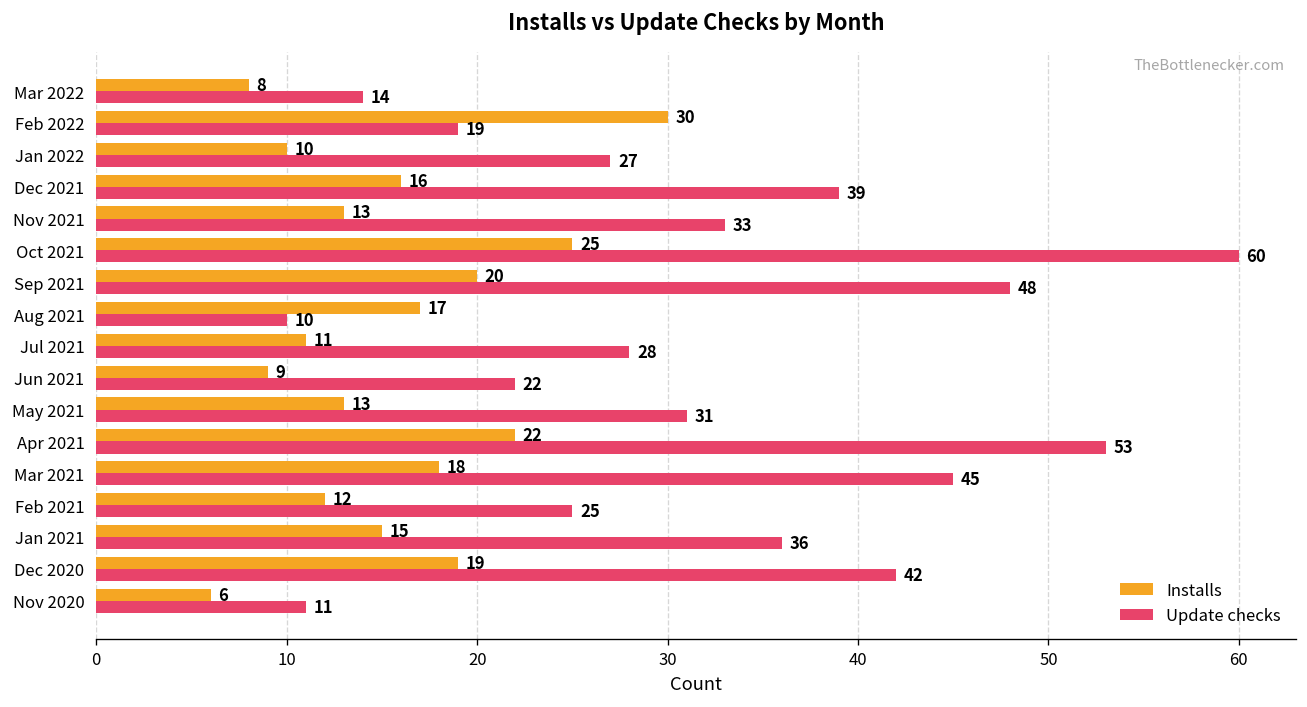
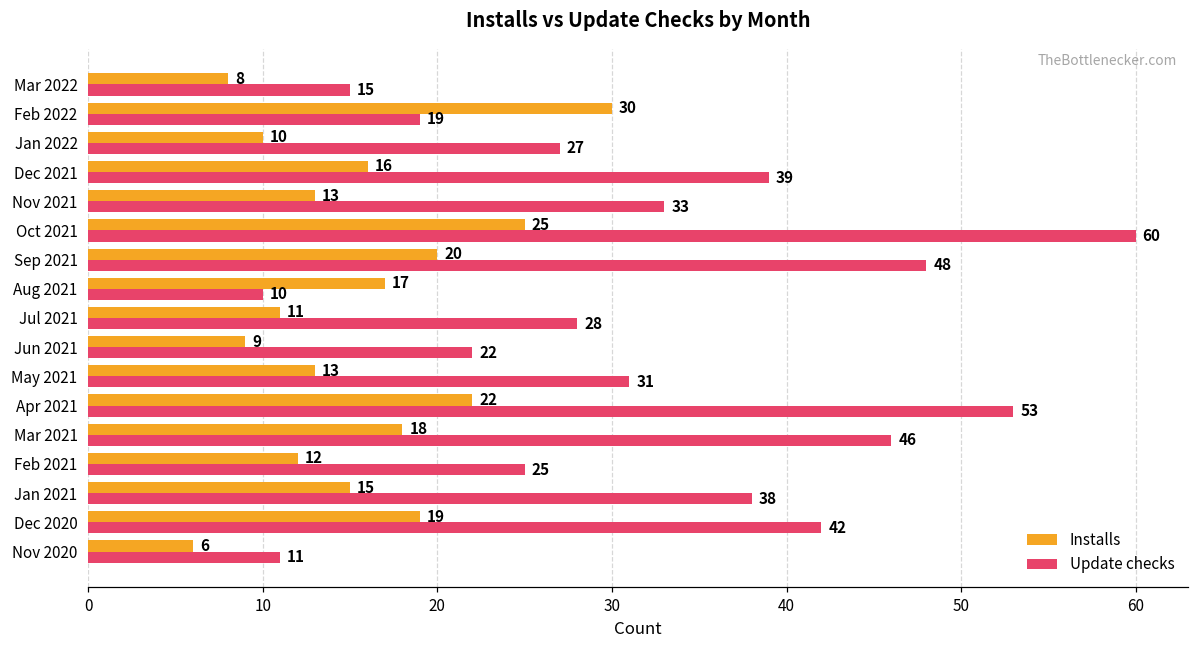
Update checks, Mar 2022: 14 -> 15
Update checks, Mar 2021: 45 -> 46
Update checks, Jan 2021: 36 -> 38
